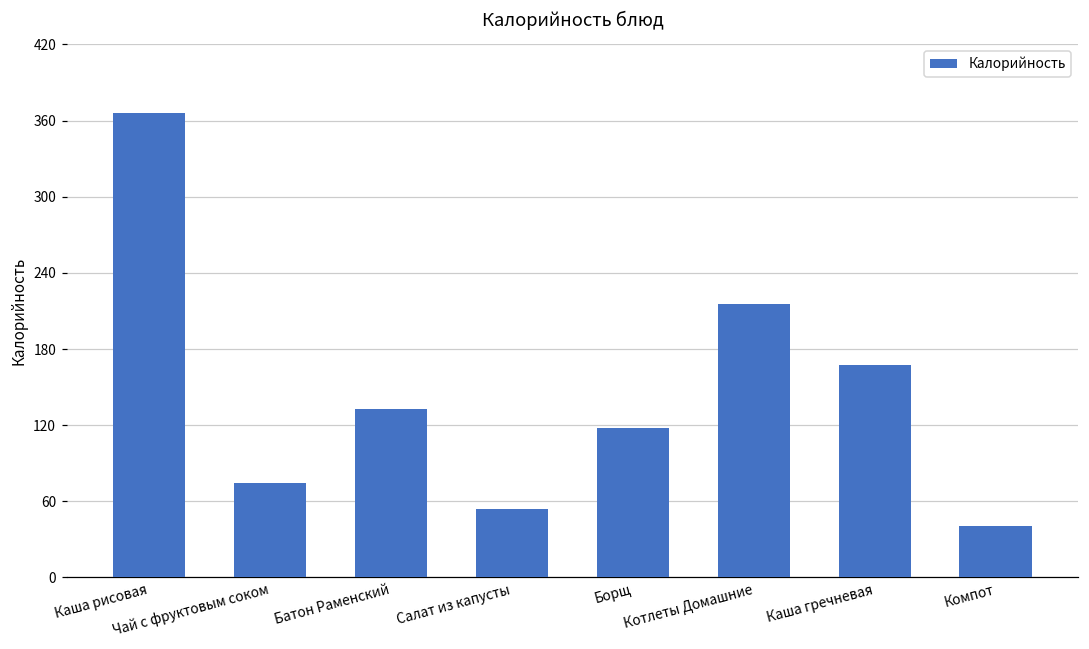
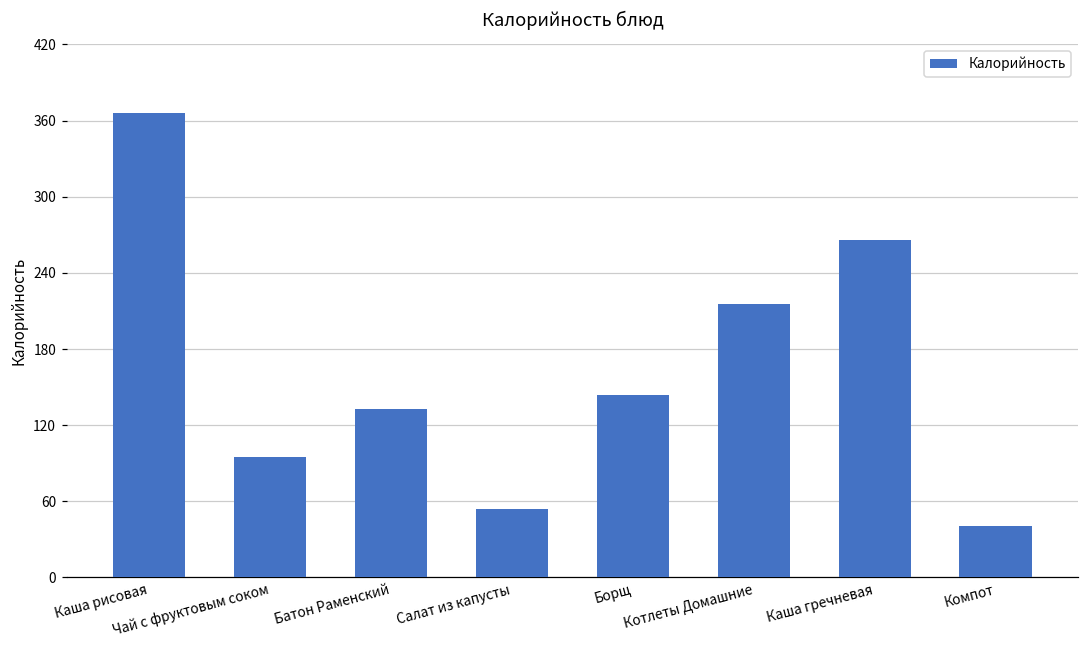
Чай с фруктовым соком: 74 -> 95
Борщ: 118 -> 144
Каша гречневая: 168 -> 266
